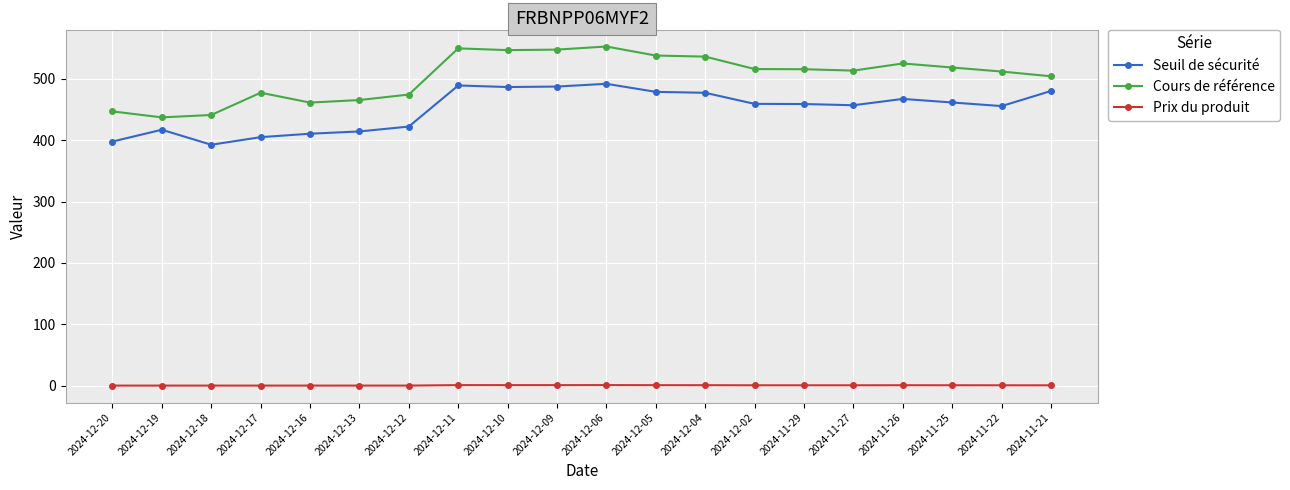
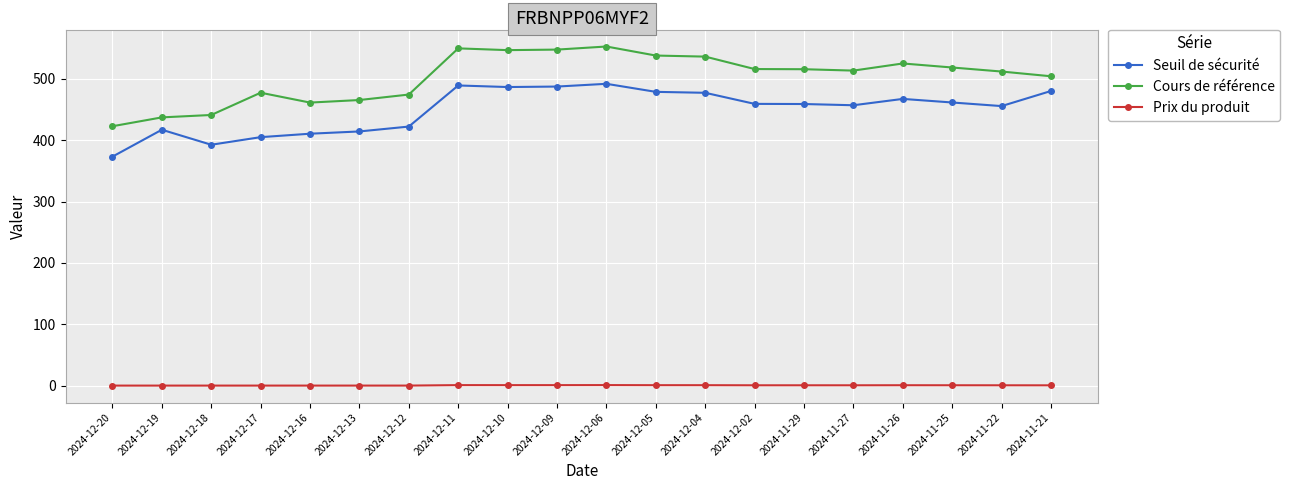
Seuil de sécurité, 2024-12-20: 400 -> 370
Cours de référence, 2024-12-20: 450 -> 420
